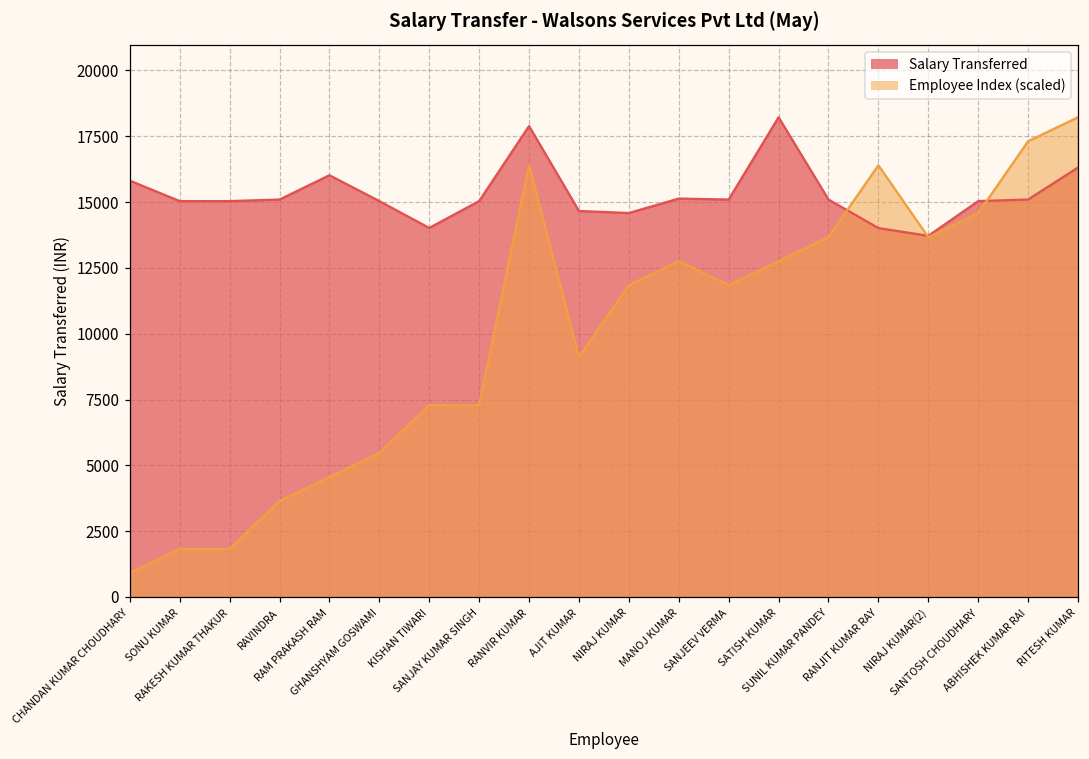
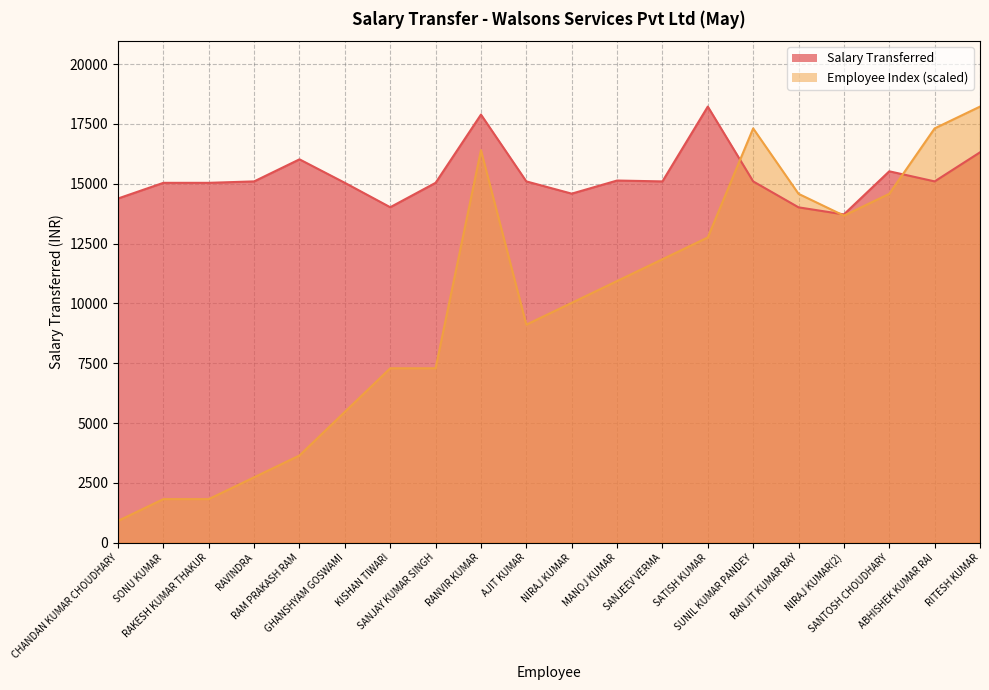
Salary Transferred, CHANDAN KUMAR CHOUDHARY: 15800 -> 14400
Employee Index (scaled), RAVINDRA: 3600 -> 2700
Employee Index (scaled), RAM PRAKASH RAM: 4600 -> 3600
Salary Transferred, AJIT KUMAR: 14700 -> 15100
Employee Index (scaled), NIRAJ KUMAR: 11800 -> 10000
Employee Index (scaled), MANOJ KUMAR: 12800 -> 10900
Employee Index (scaled), SUNIL KUMAR PANDEY: 13700 -> 17300
Employee Index (scaled), RANJIT KUMAR RAY: 16400 -> 14600
Salary Transferred, SANTOSH CHOUDHARY: 15000 -> 15500
